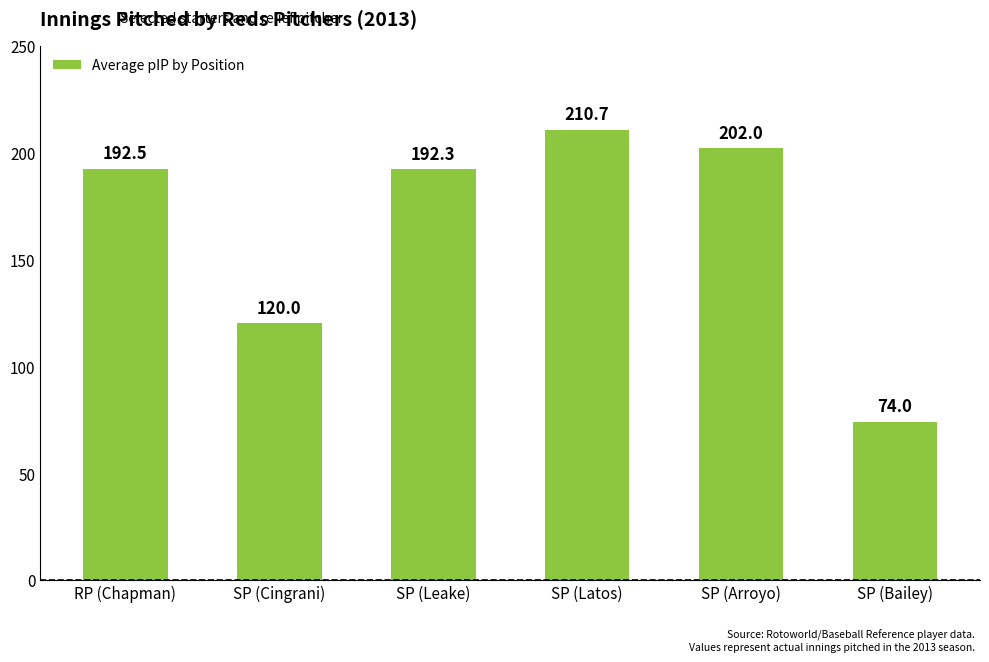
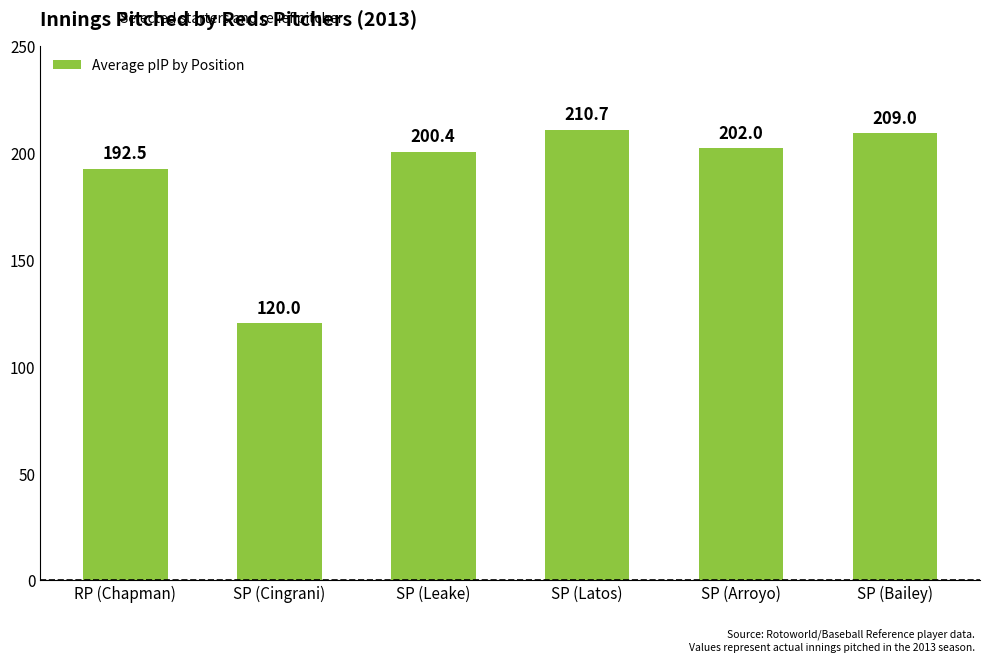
SP (Leake): 192.3 -> 200.4
SP (Bailey): 74.0 -> 209.0
